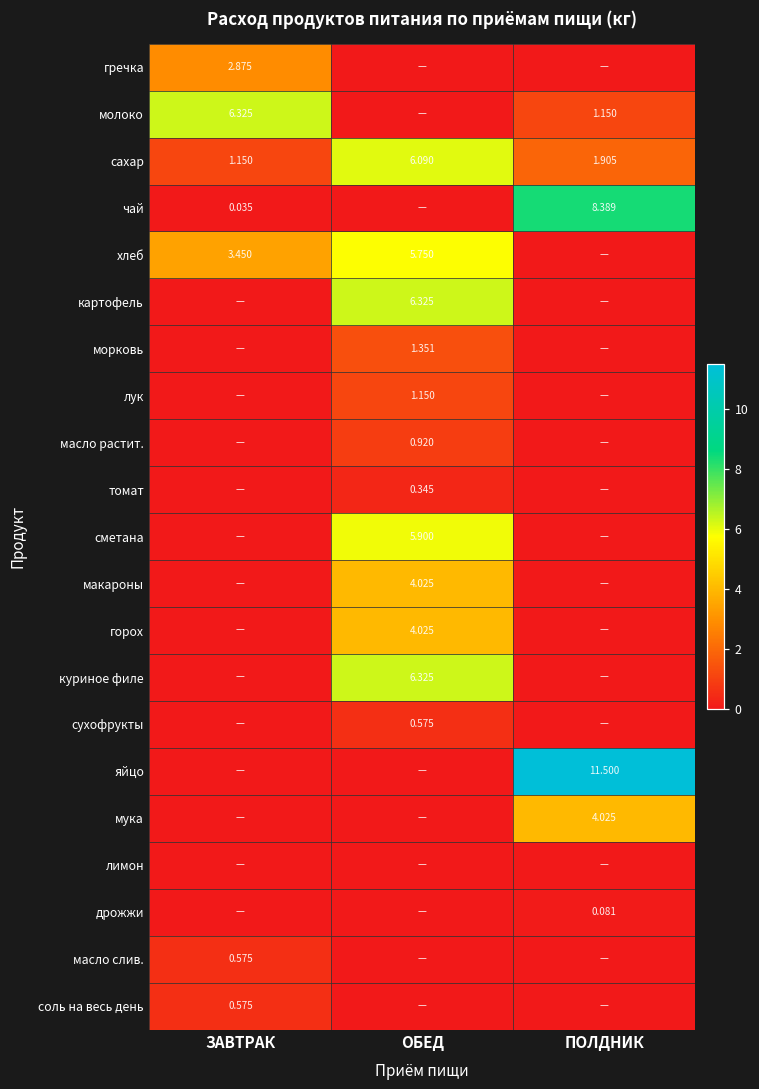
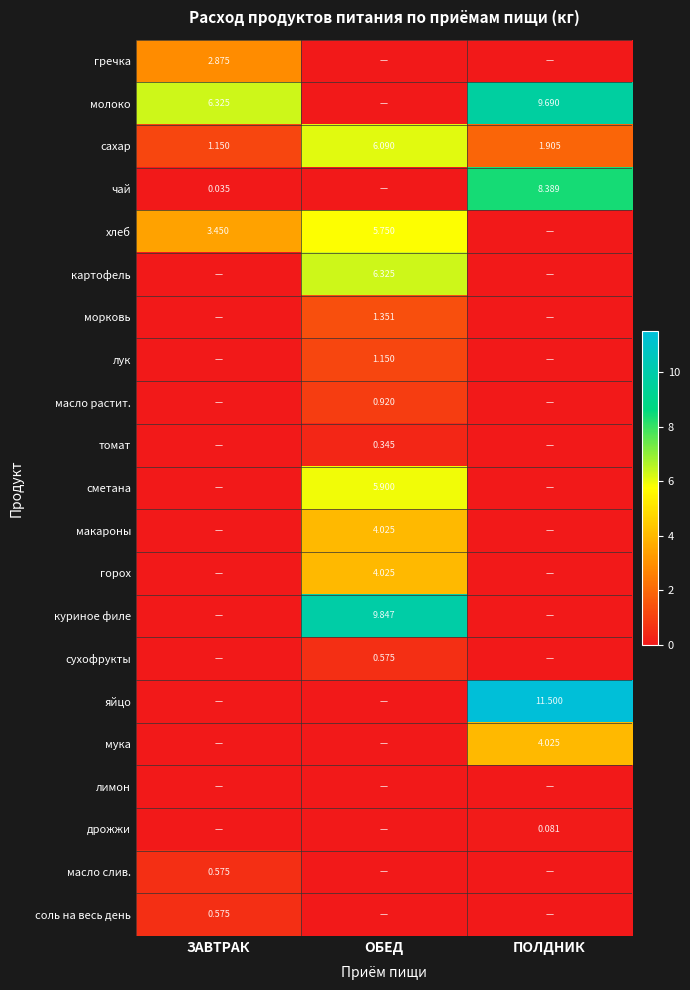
молоко, ПОЛДНИК: 1.150 -> 9.690
куриное филе, ОБЕД: 6.325 -> 9.847
